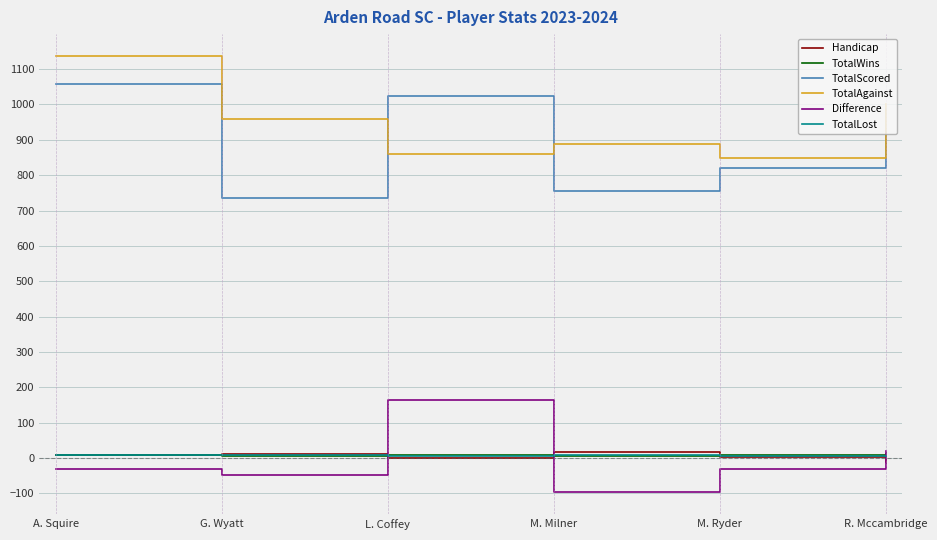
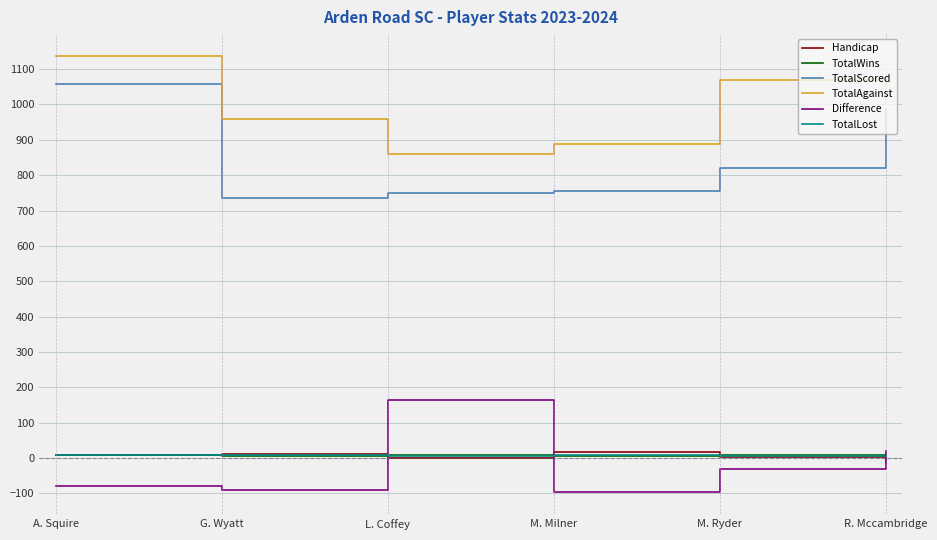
Difference, A. Squire: -30 -> -80
Difference, G. Wyatt: -50 -> -90
TotalScored, L. Coffey: 1030 -> 750
TotalAgainst, M. Ryder: 850 -> 1070
